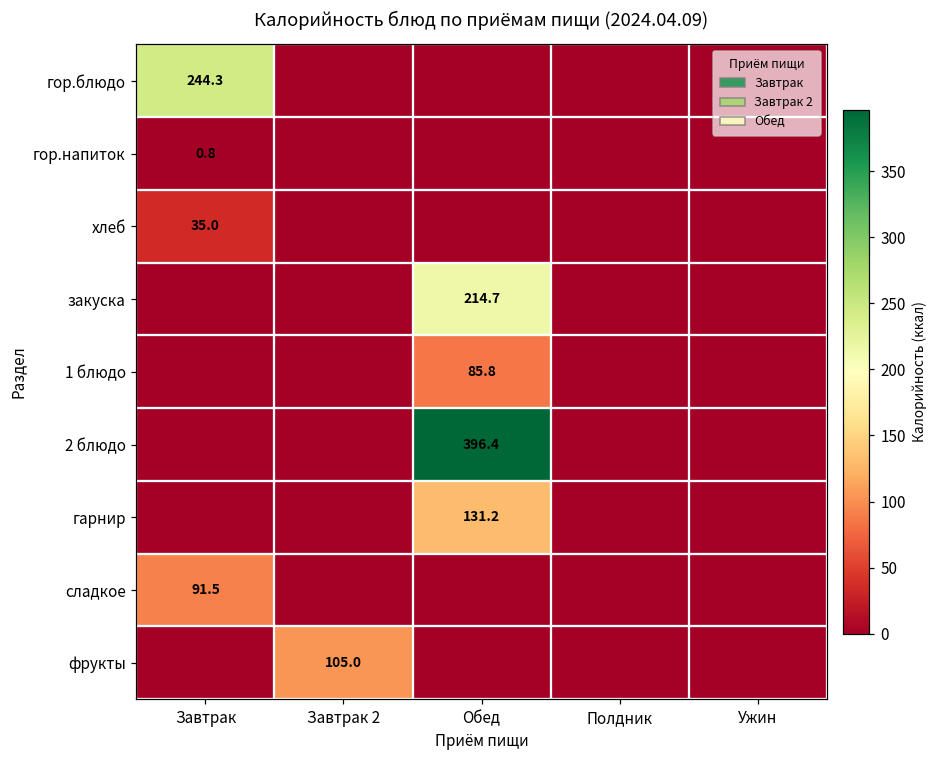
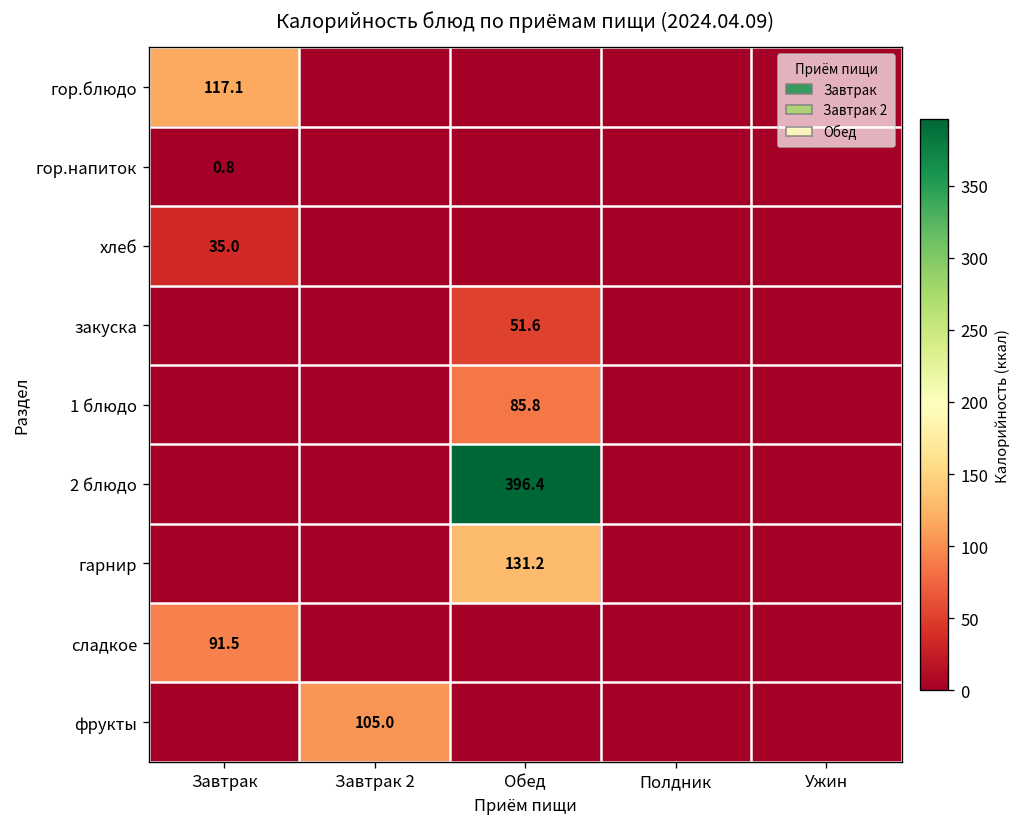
гор.блюдо, Завтрак: 244.3 -> 117.1
закуска, Обед: 214.7 -> 51.6
